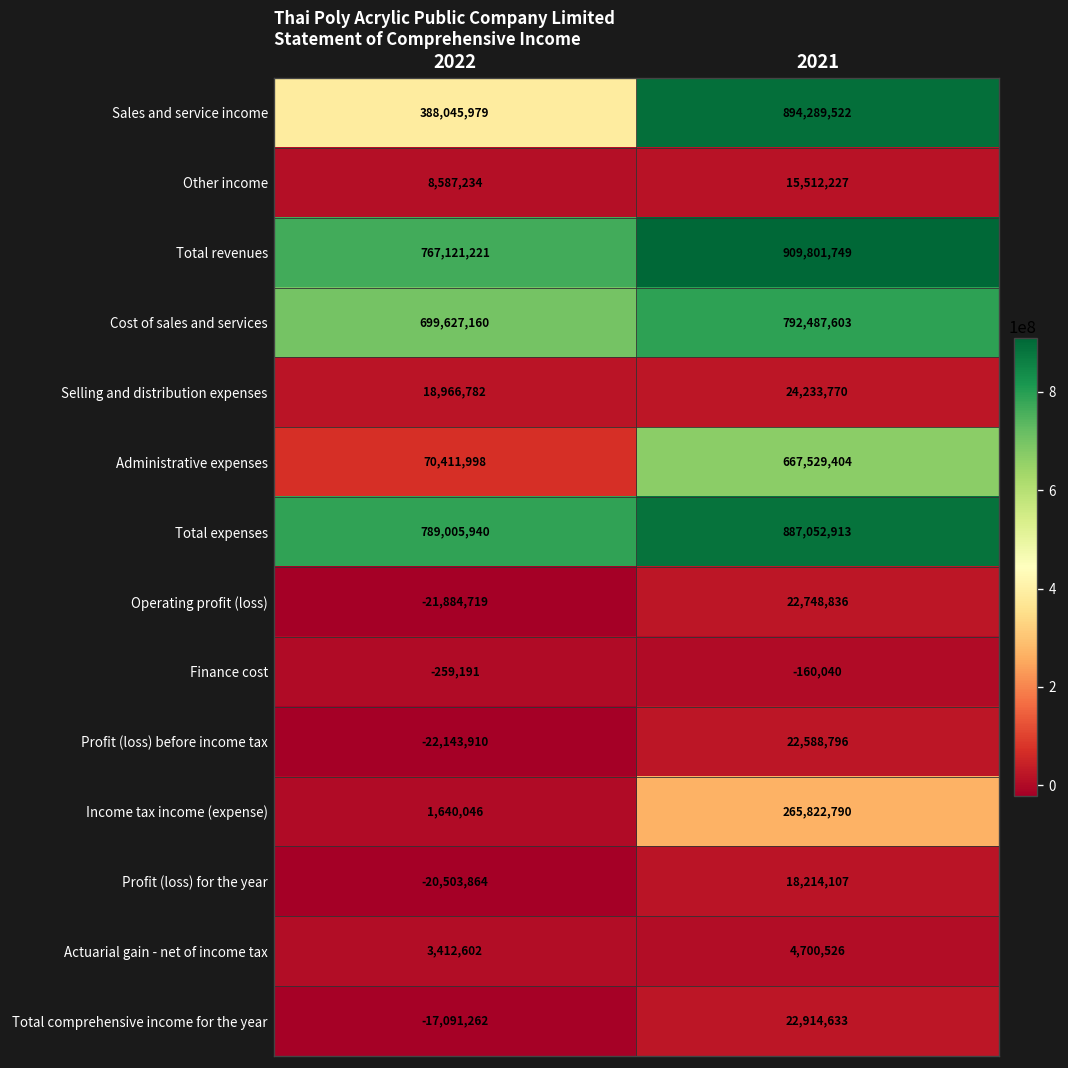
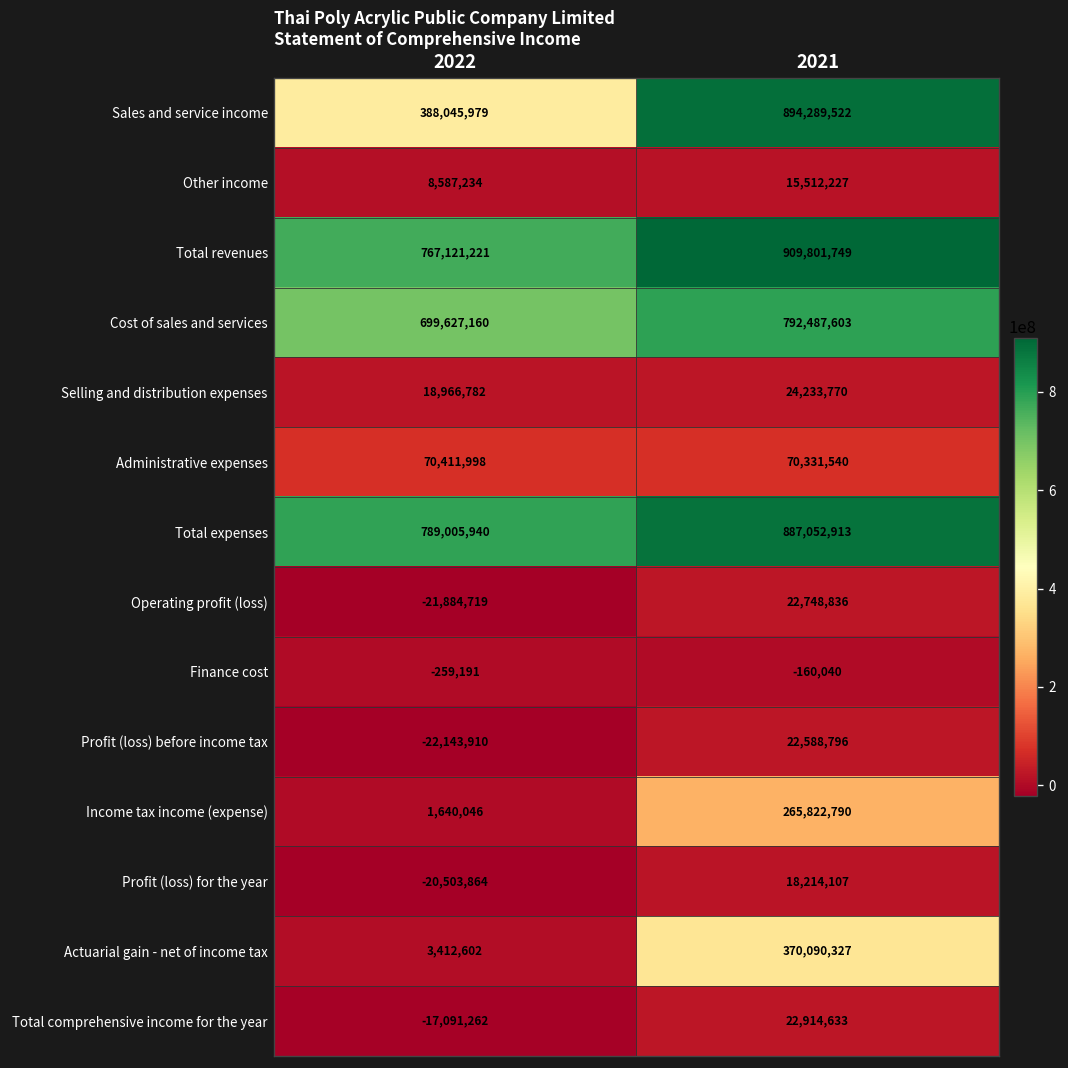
Administrative expenses, 2021: 667,529,404 -> 70,331,540
Actuarial gain - net of income tax, 2021: 4,700,526 -> 370,090,327
